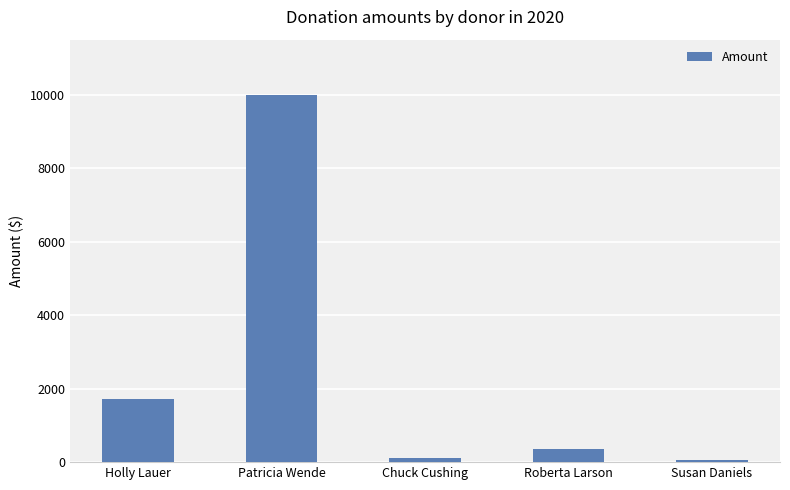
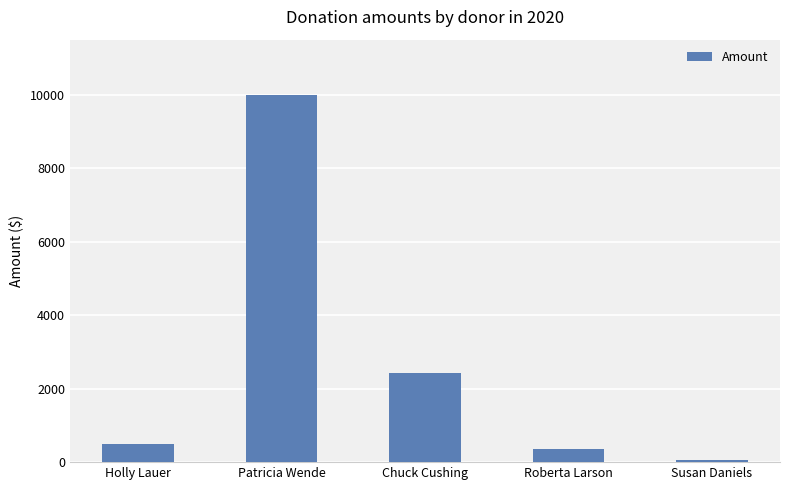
Holly Lauer: 1700 -> 500
Chuck Cushing: 100 -> 2400
